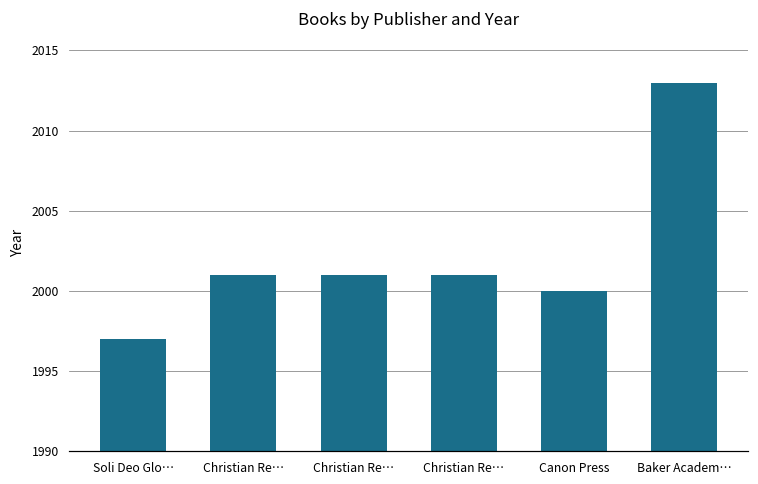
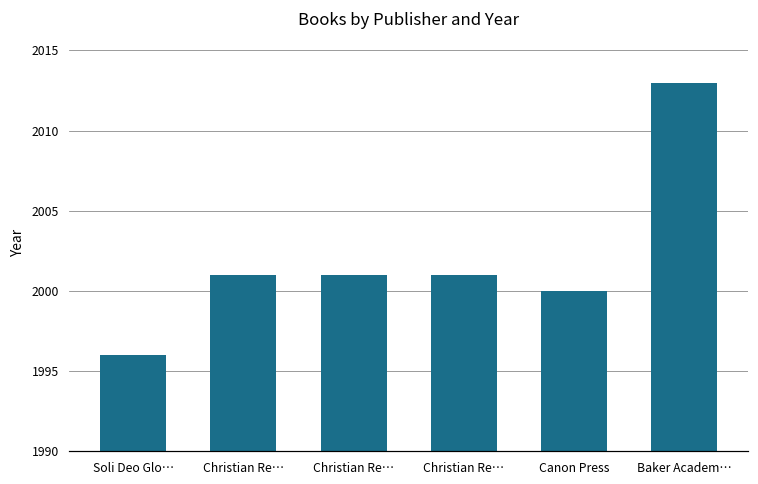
Soli Deo Glo…: 1997 -> 1996
